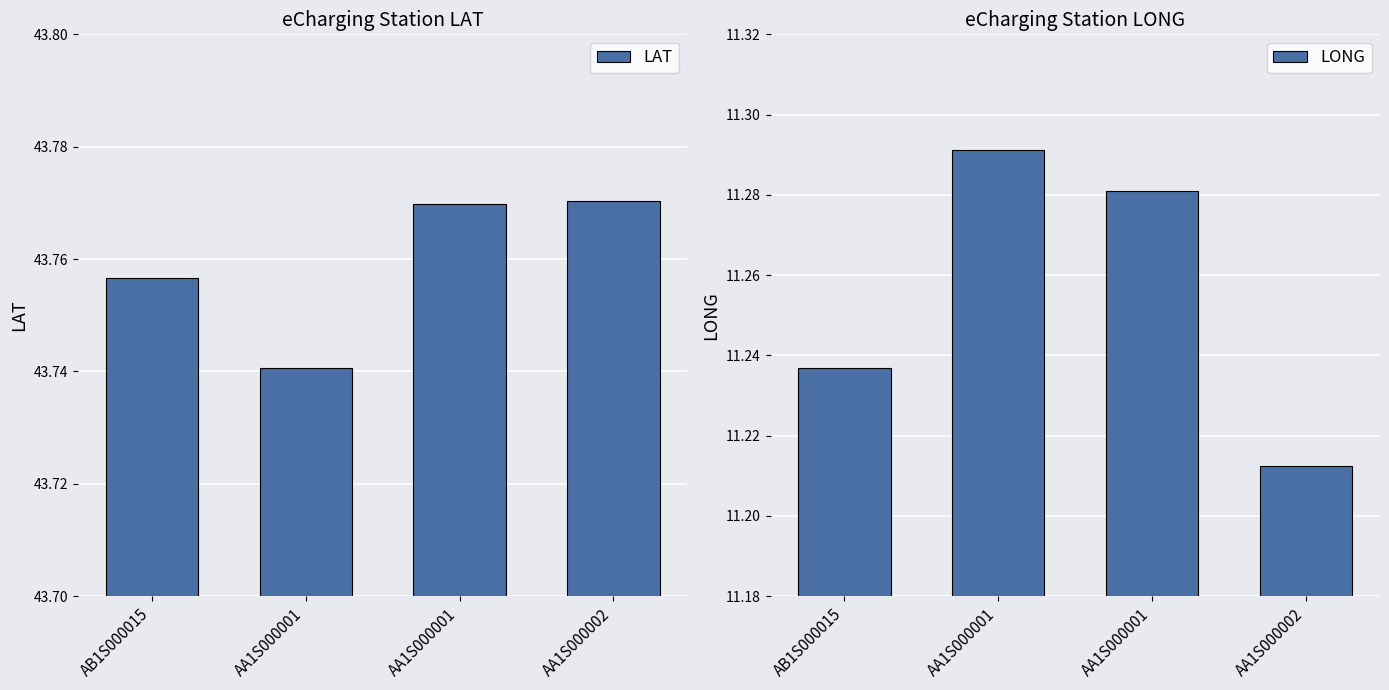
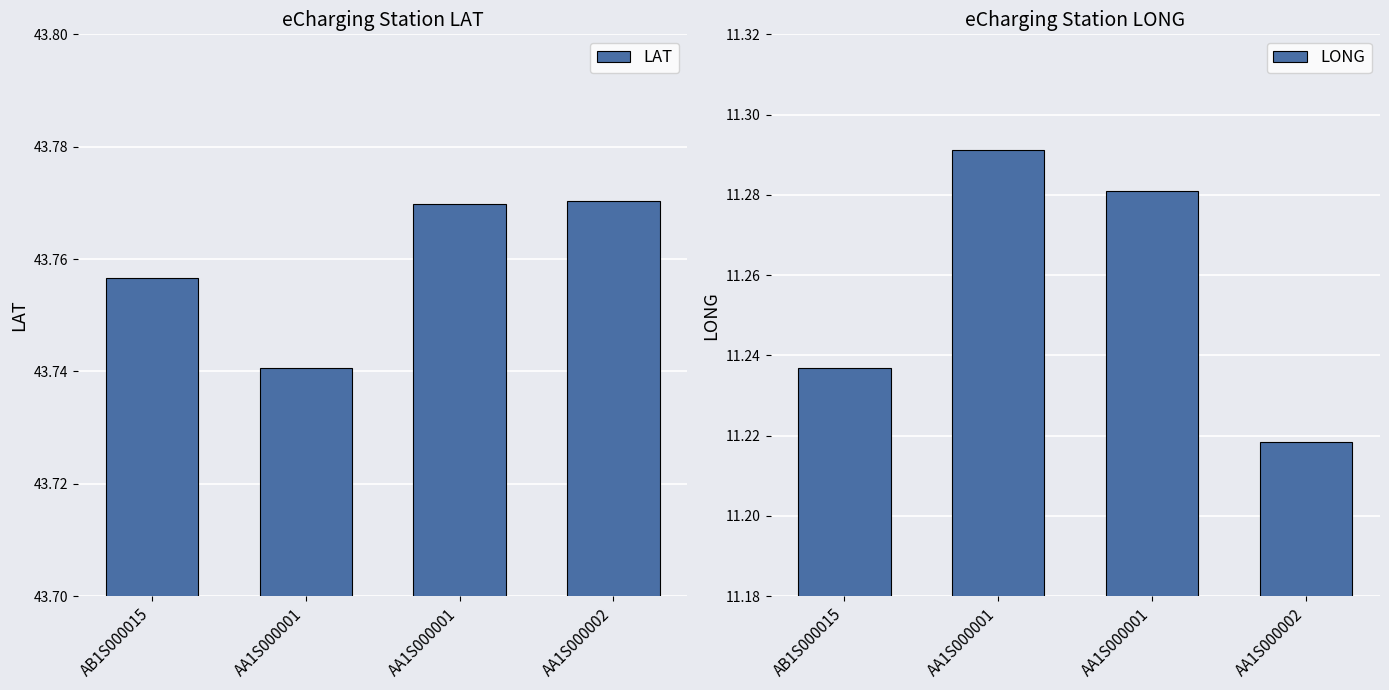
eCharging Station LONG, AA1S000002: 11.212 -> 11.218
